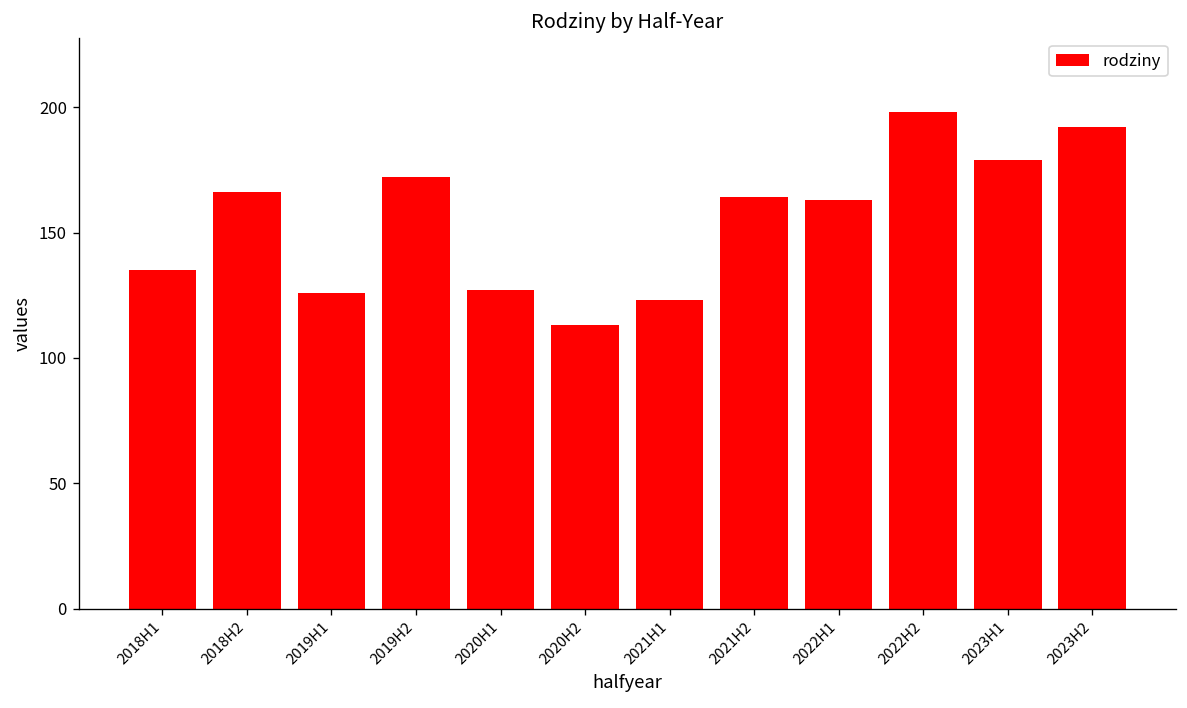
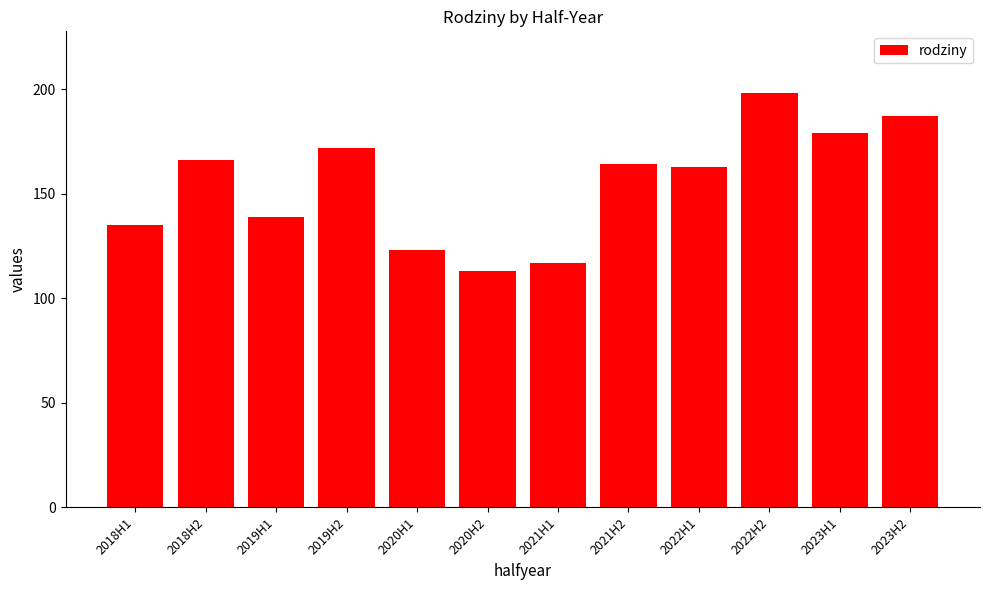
2019H1: 126 -> 139
2020H1: 127 -> 123
2021H1: 123 -> 117
2023H2: 192 -> 187
